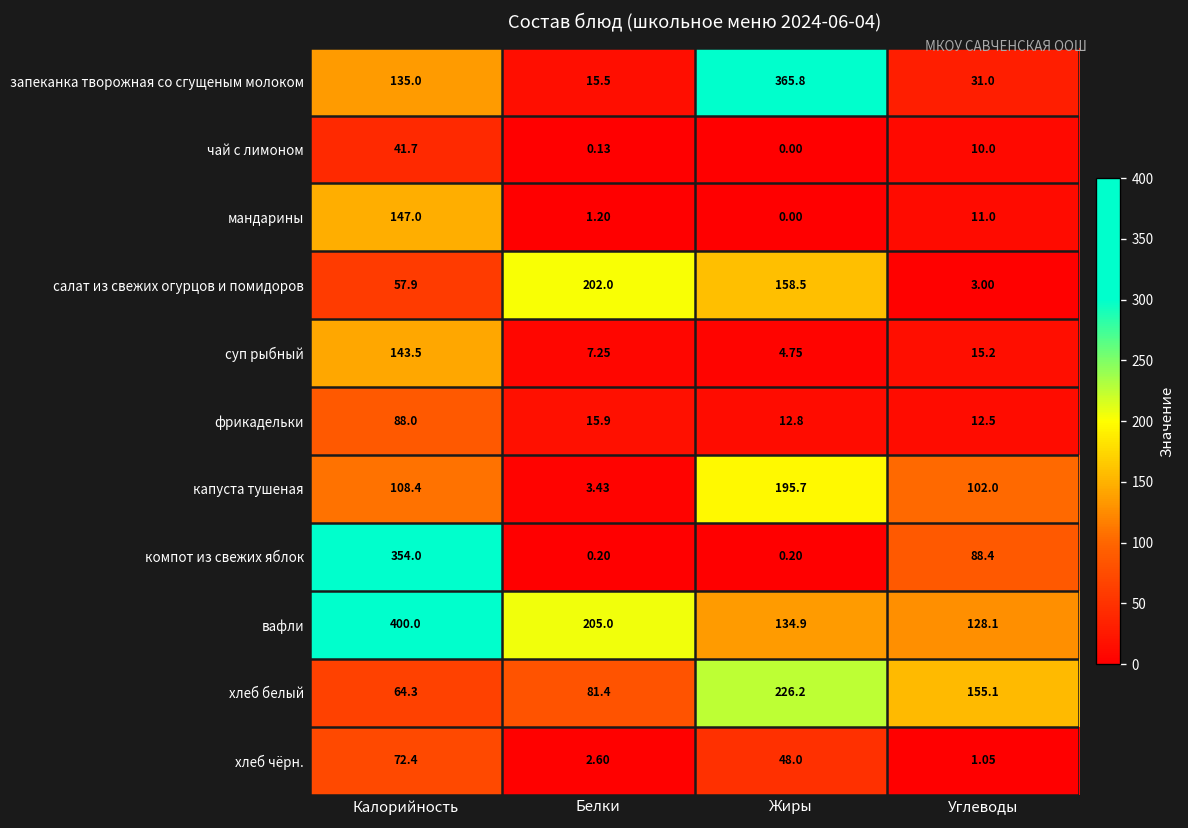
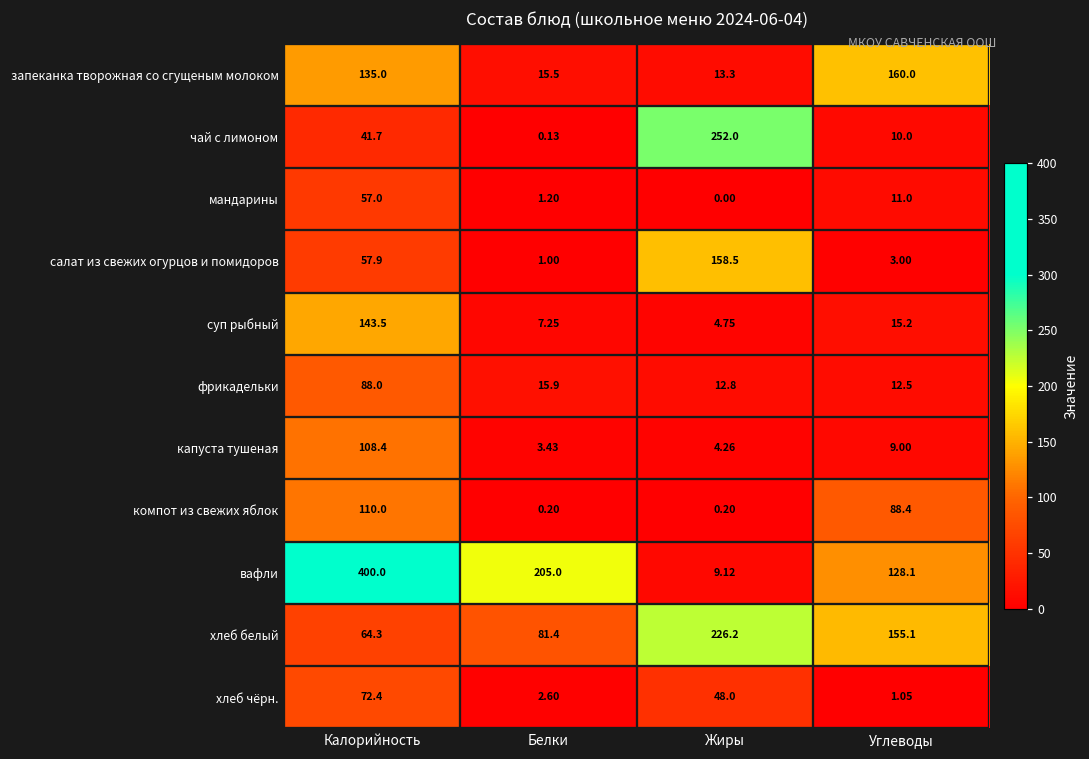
запеканка творожная со сгущеным молоком, Жиры: 365.8 -> 13.3
запеканка творожная со сгущеным молоком, Углеводы: 31.0 -> 160.0
чай с лимоном, Жиры: 0.00 -> 252.0
мандарины, Калорийность: 147.0 -> 57.0
салат из свежих огурцов и помидоров, Белки: 202.0 -> 1.00
капуста тушеная, Жиры: 195.7 -> 4.26
капуста тушеная, Углеводы: 102.0 -> 9.00
компот из свежих яблок, Калорийность: 354.0 -> 110.0
вафли, Жиры: 134.9 -> 9.12
